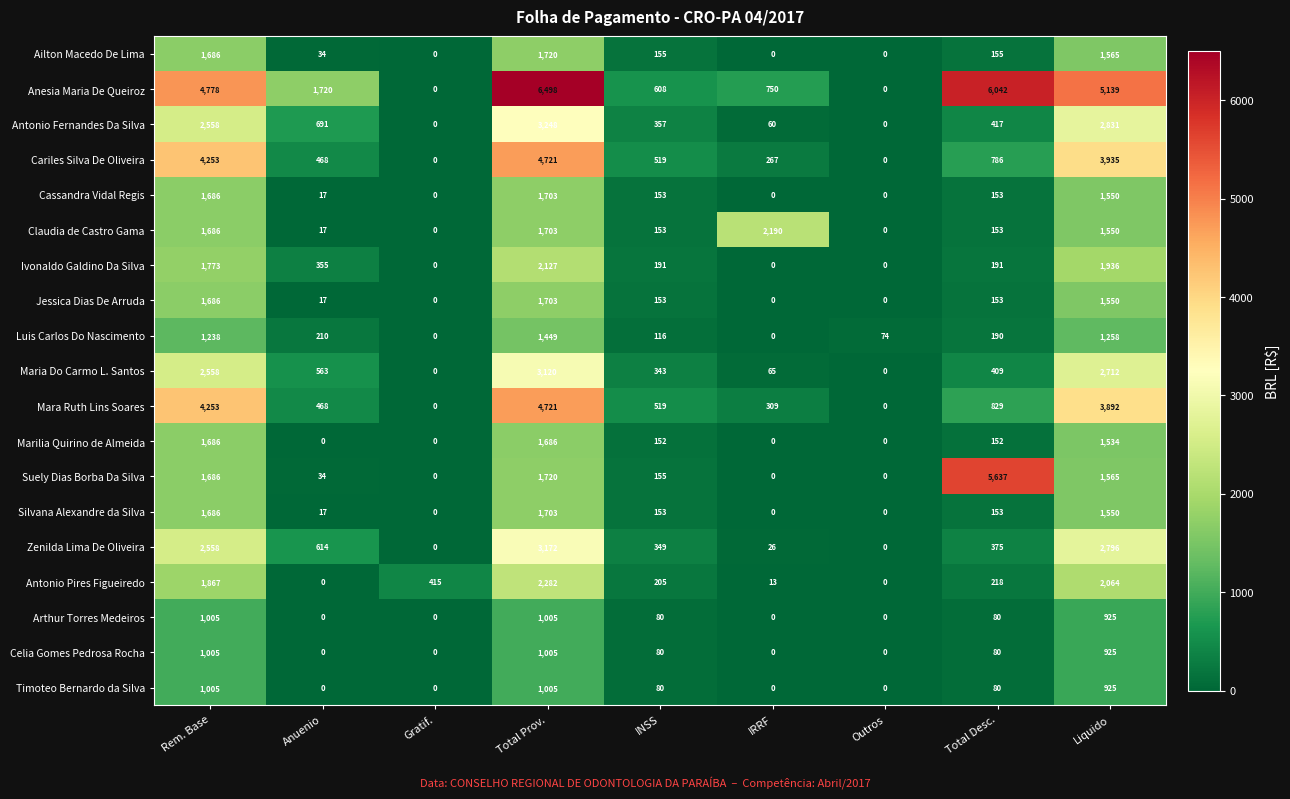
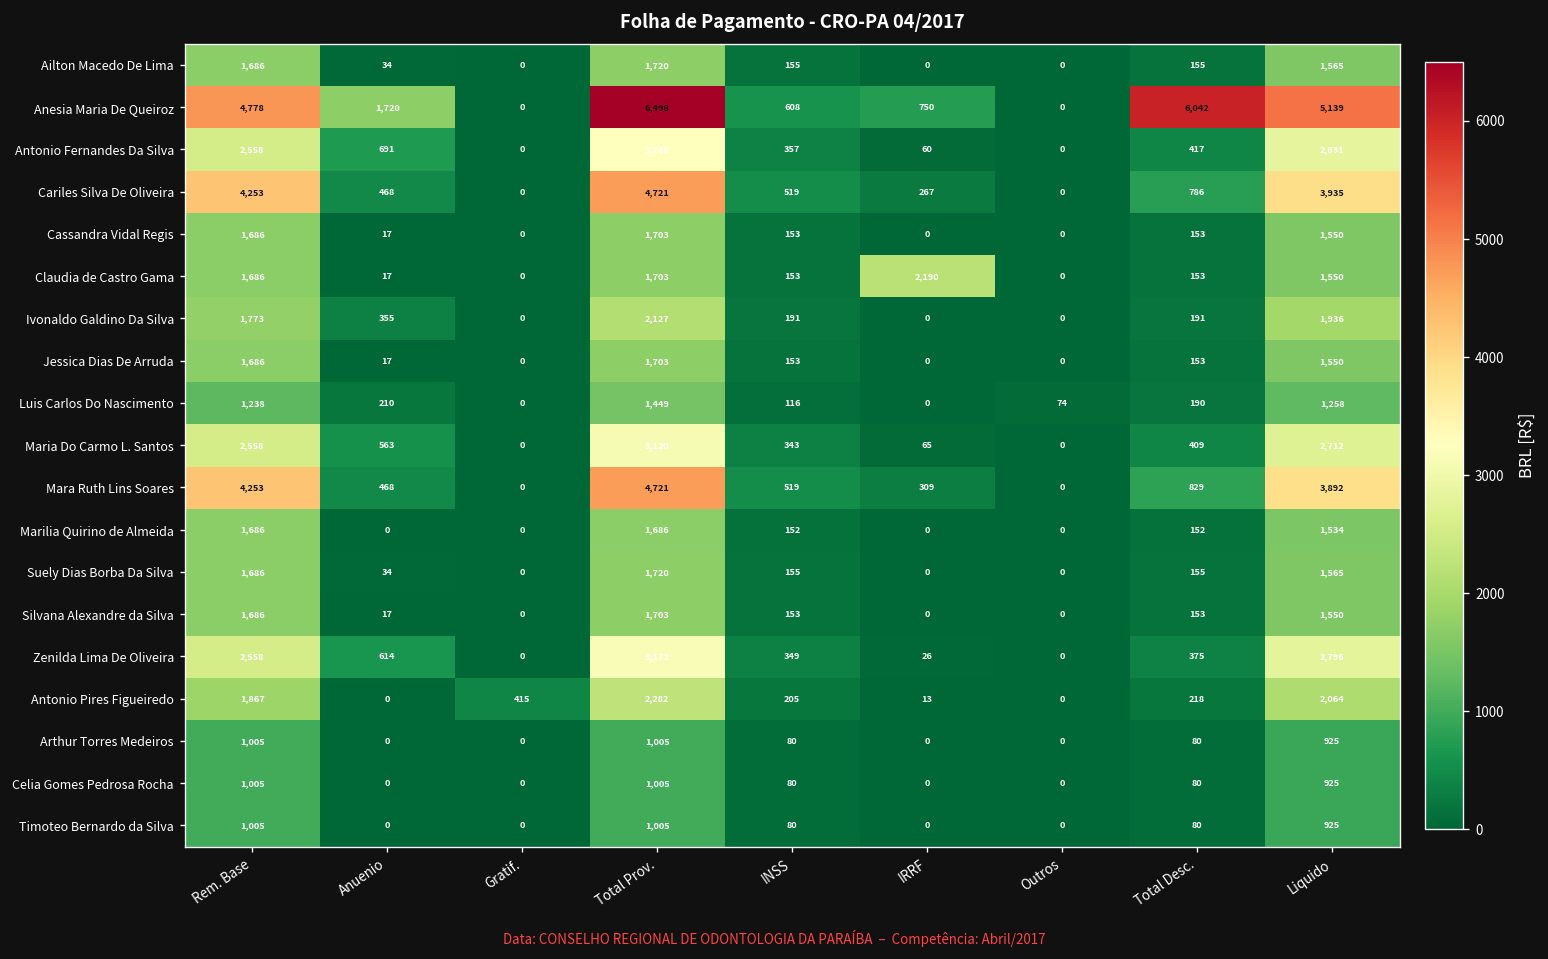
Suely Dias Borba Da Silva, Total Desc.: 5,637 -> 155
